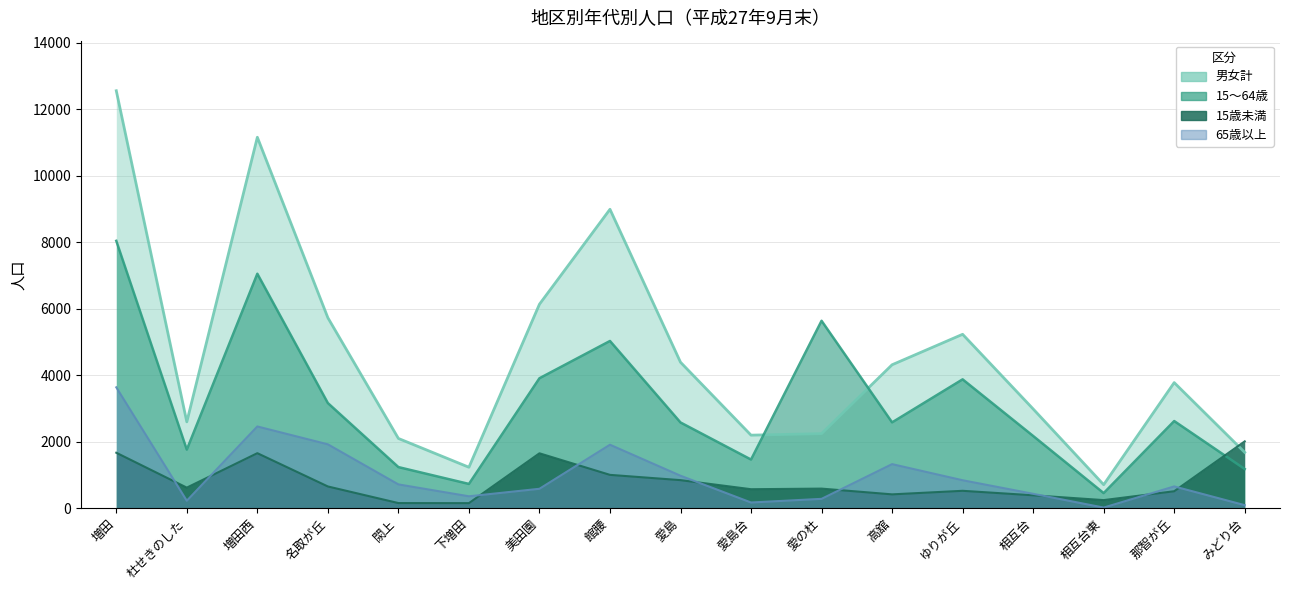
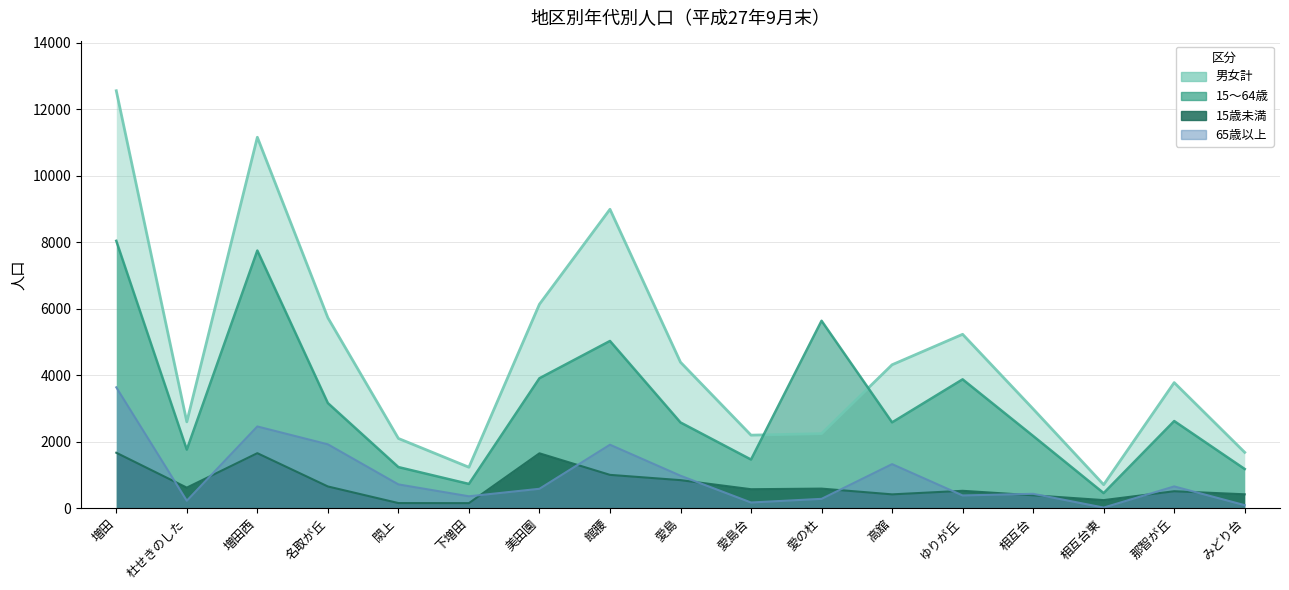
15～64歳, 増田西: 7100 -> 7800
65歳以上, ゆりが丘: 800 -> 400
15歳未満, みどり台: 2000 -> 400
